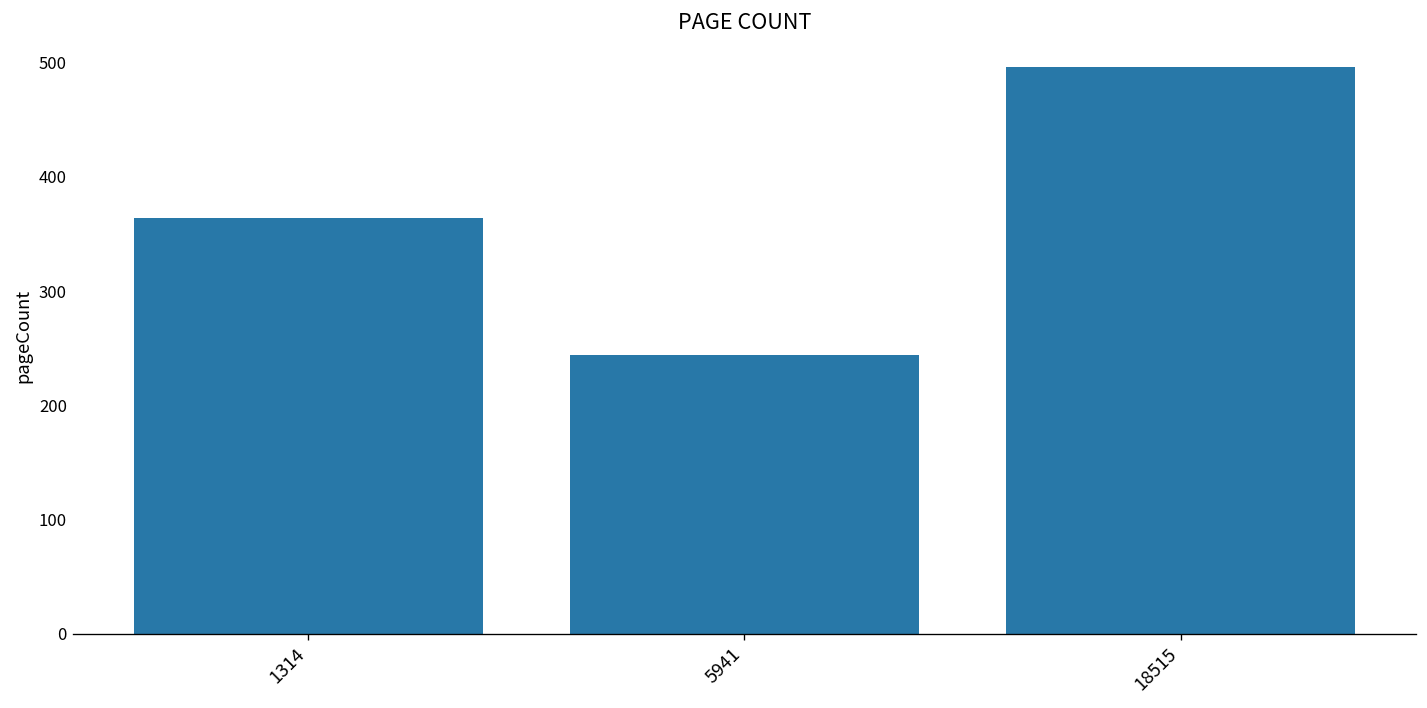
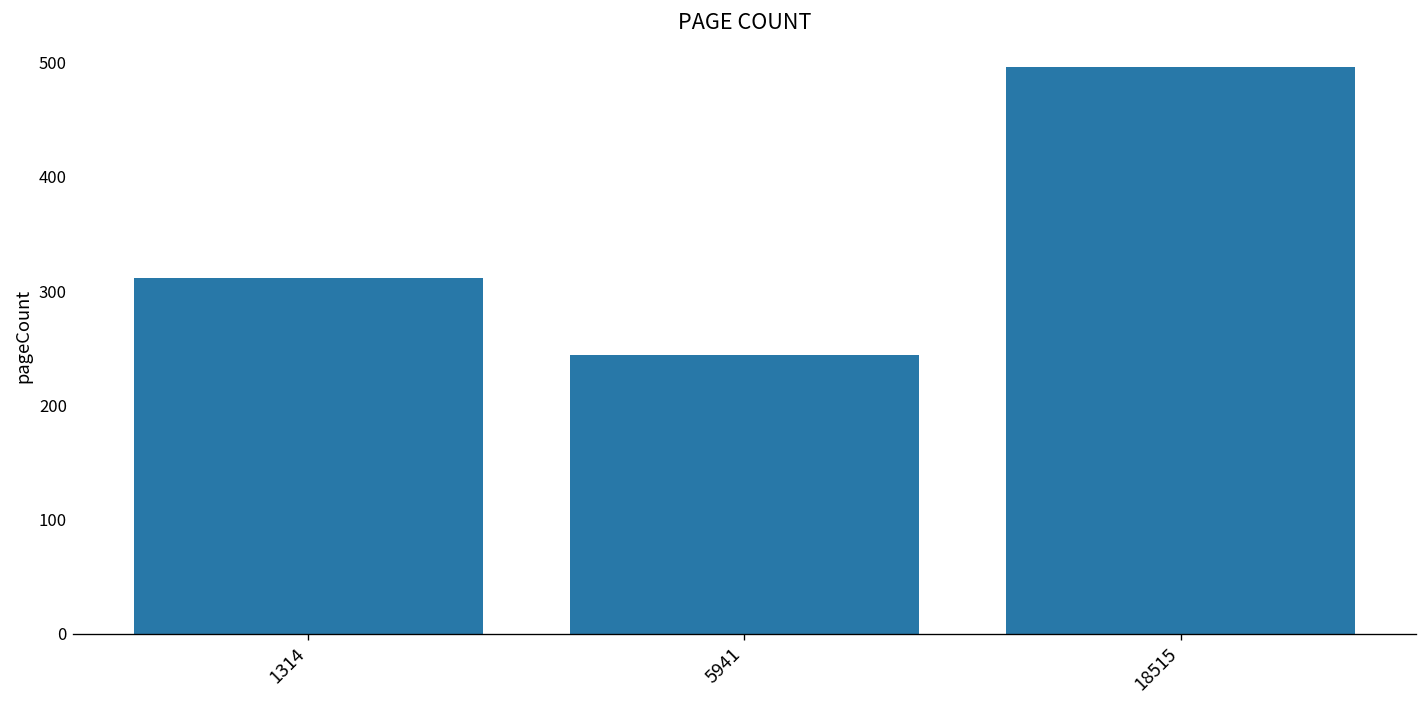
1314: 360 -> 310
